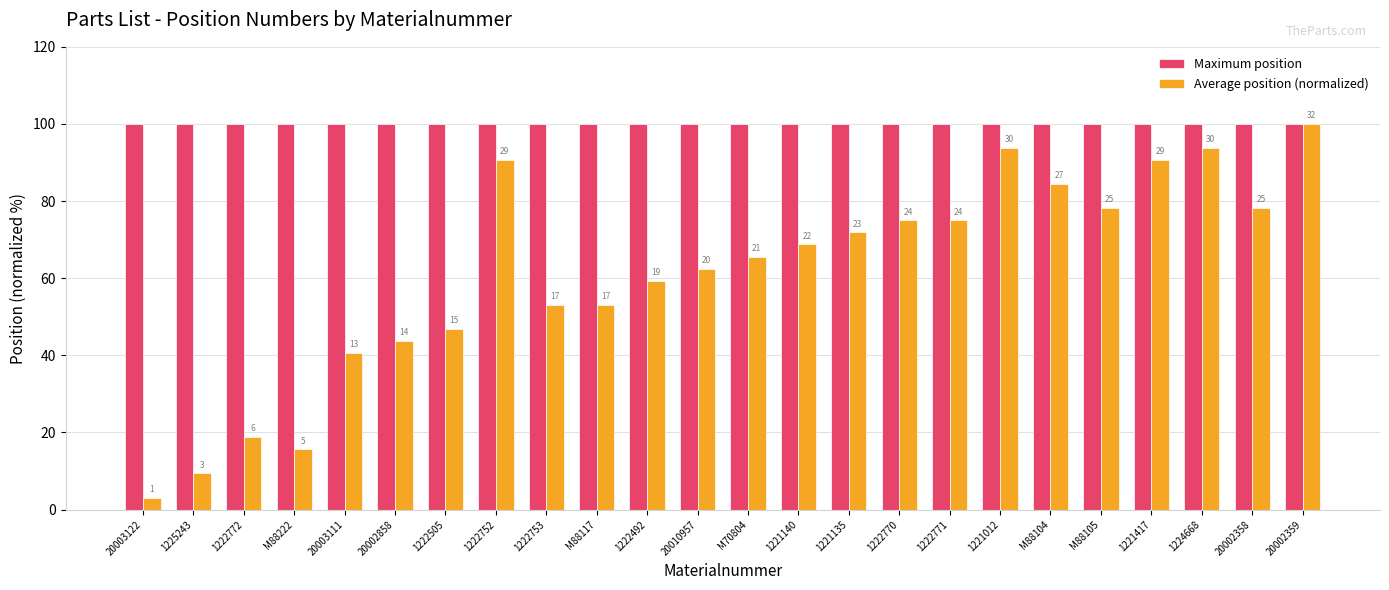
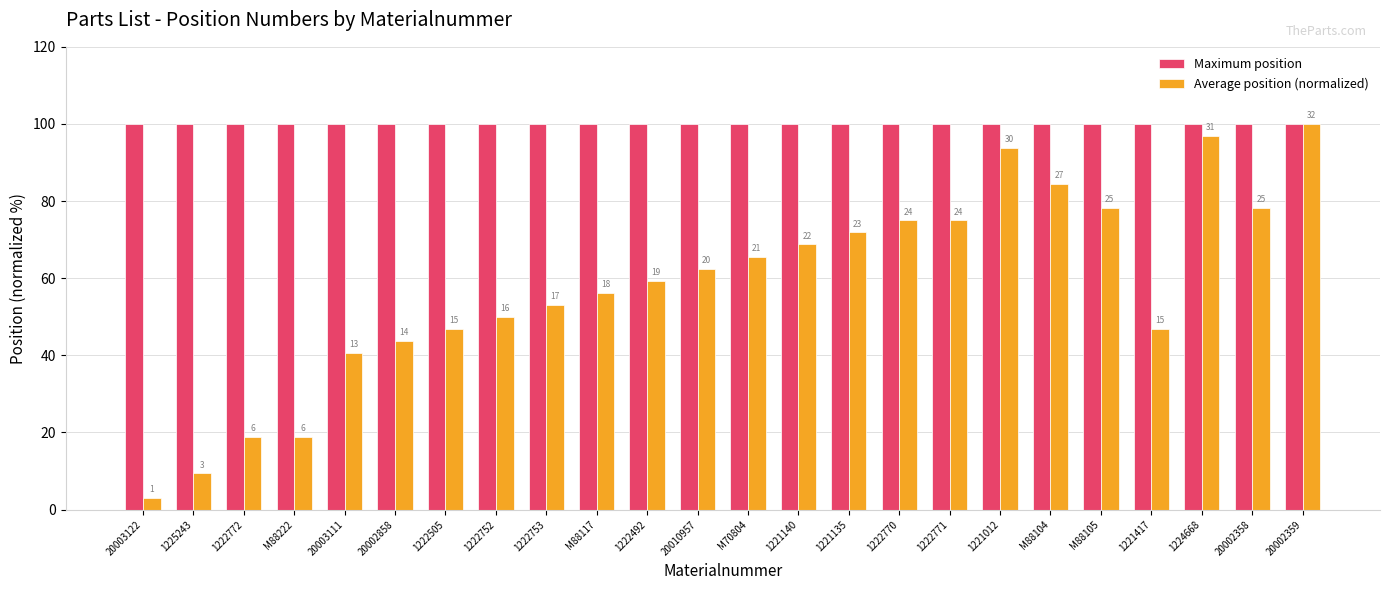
Average position (normalized), M88222: 5 -> 6
Average position (normalized), 1222752: 29 -> 16
Average position (normalized), M88117: 17 -> 18
Average position (normalized), 1221417: 29 -> 15
Average position (normalized), 1224668: 30 -> 31
